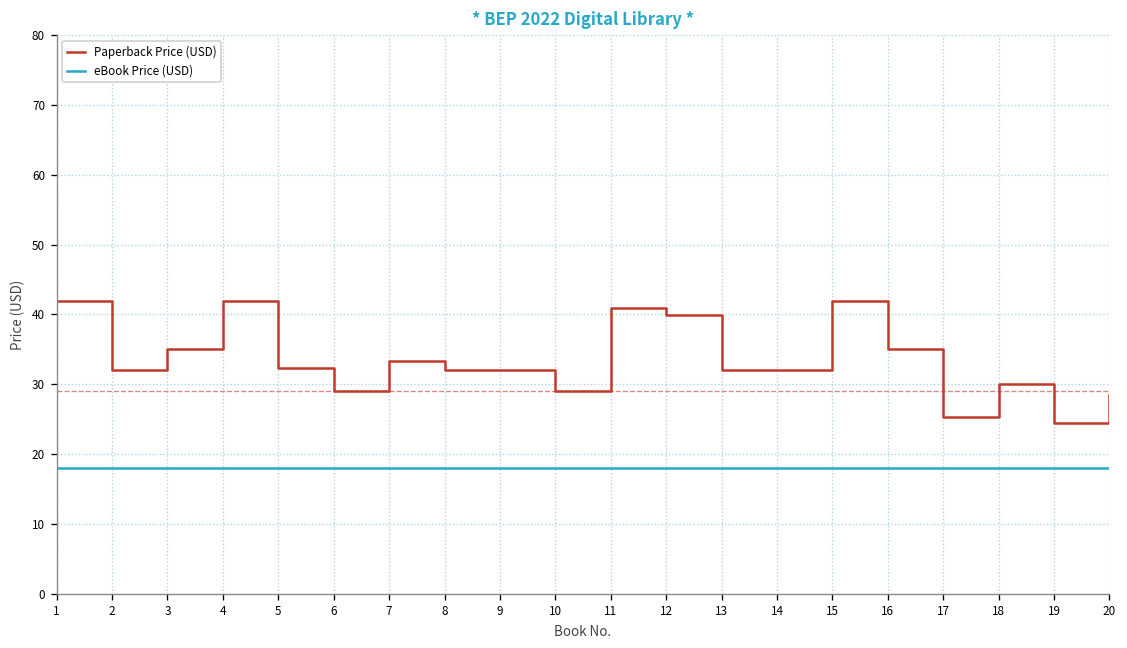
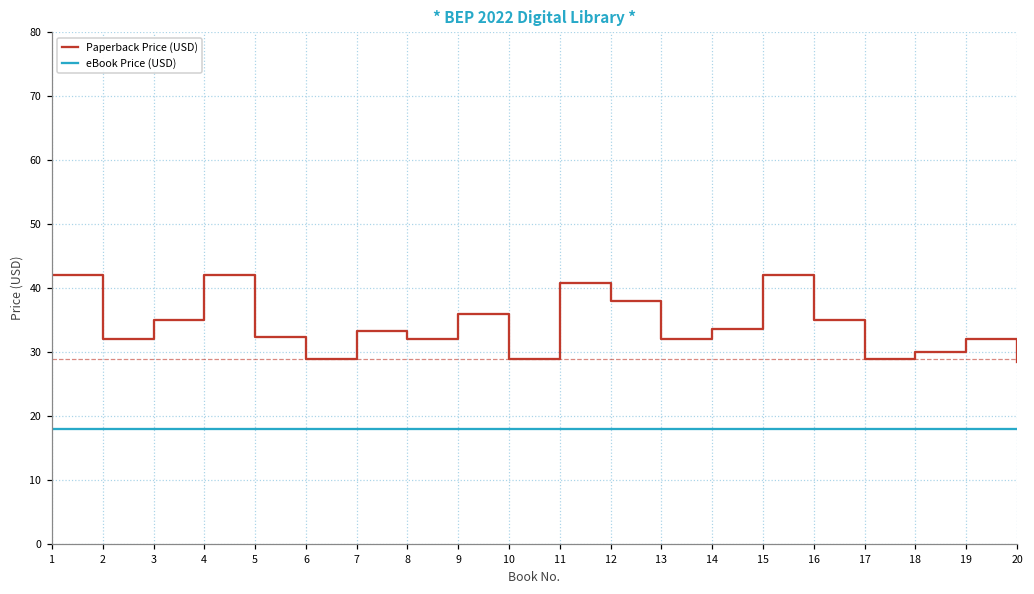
Paperback Price (USD), 9: 32 -> 36
Paperback Price (USD), 12: 40 -> 38
Paperback Price (USD), 14: 32 -> 34
Paperback Price (USD), 17: 25 -> 29
Paperback Price (USD), 19: 24 -> 32
